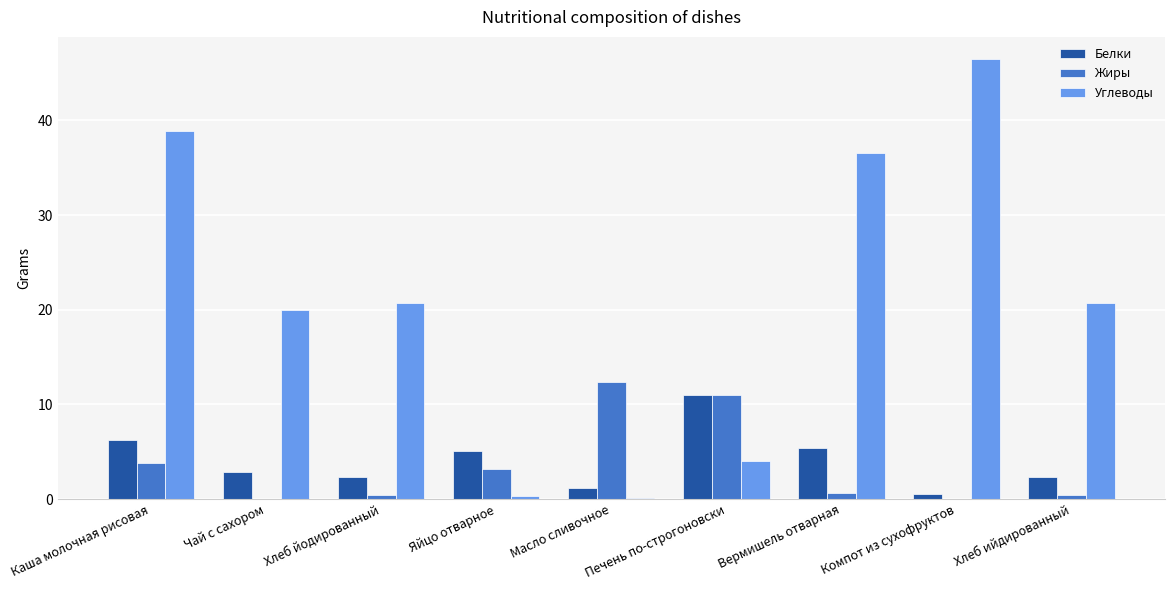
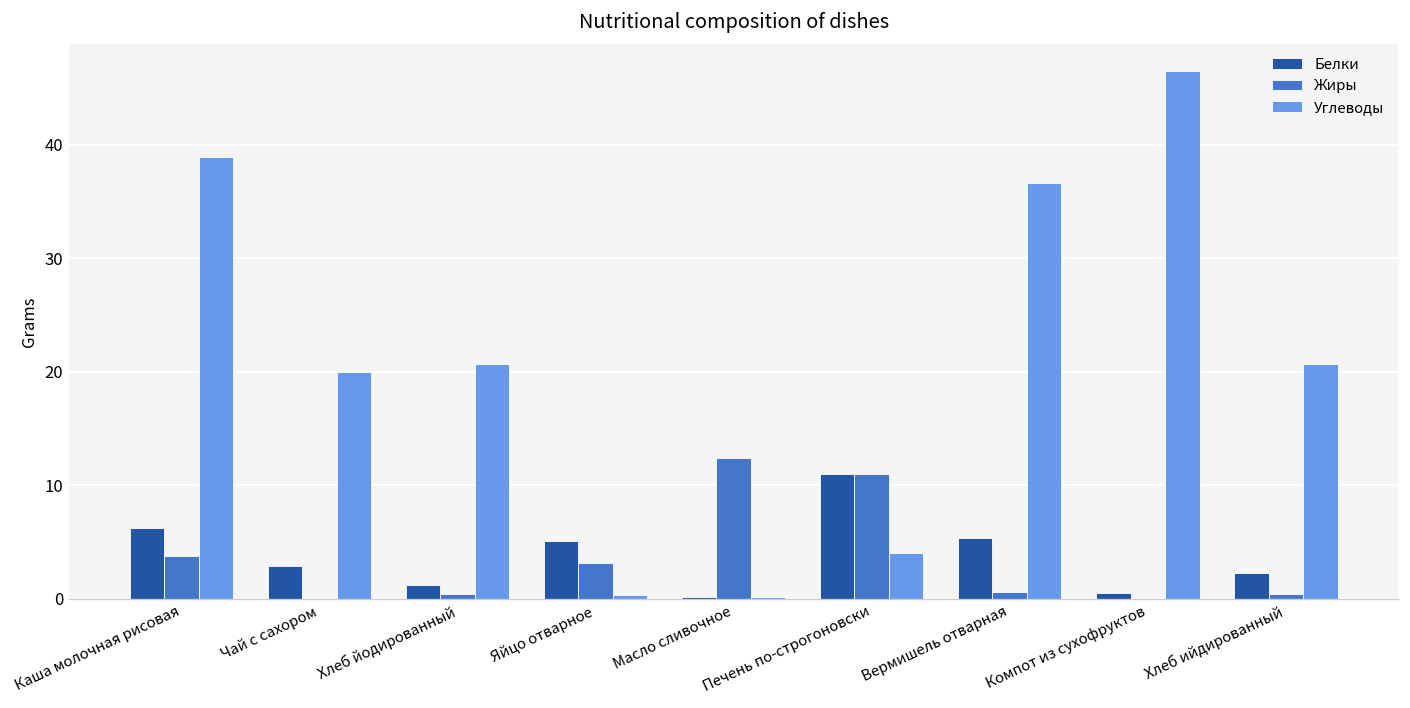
Белки, Хлеб йодированный: 2 -> 1
Белки, Масло сливочное: 1 -> 0
